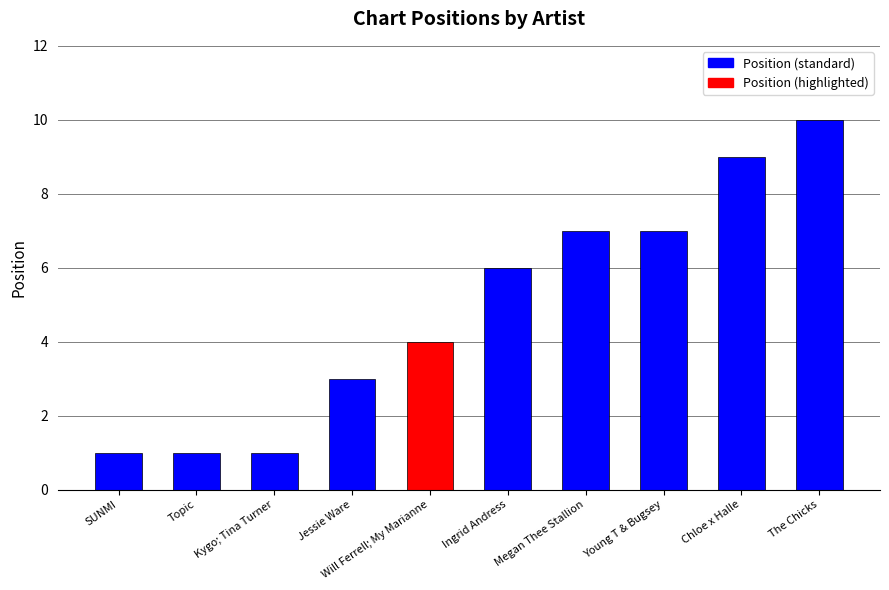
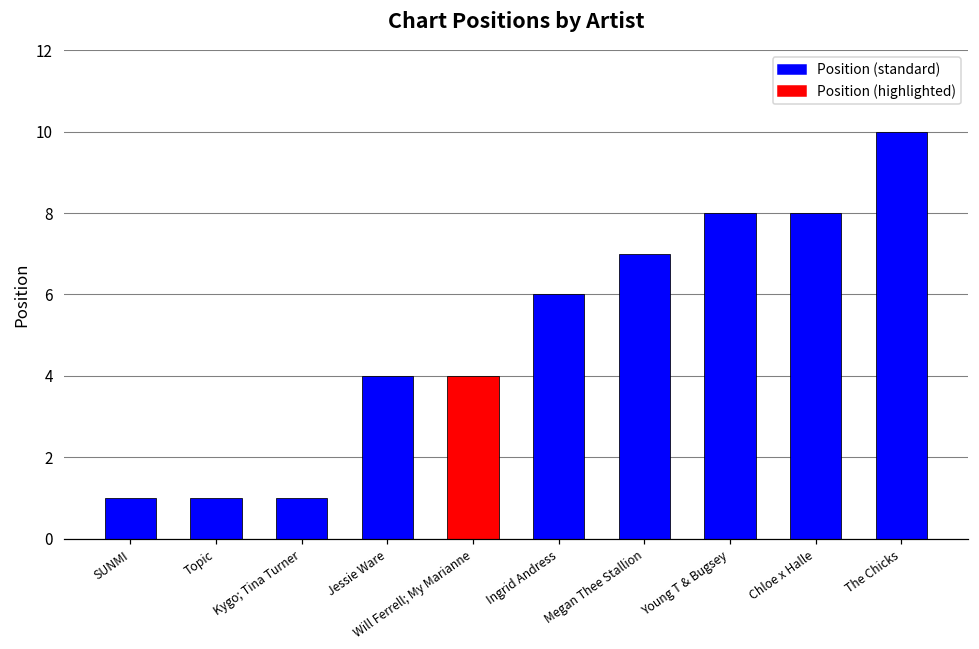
Jessie Ware: 3 -> 4
Young T & Bugsey: 7 -> 8
Chloe x Halle: 9 -> 8
